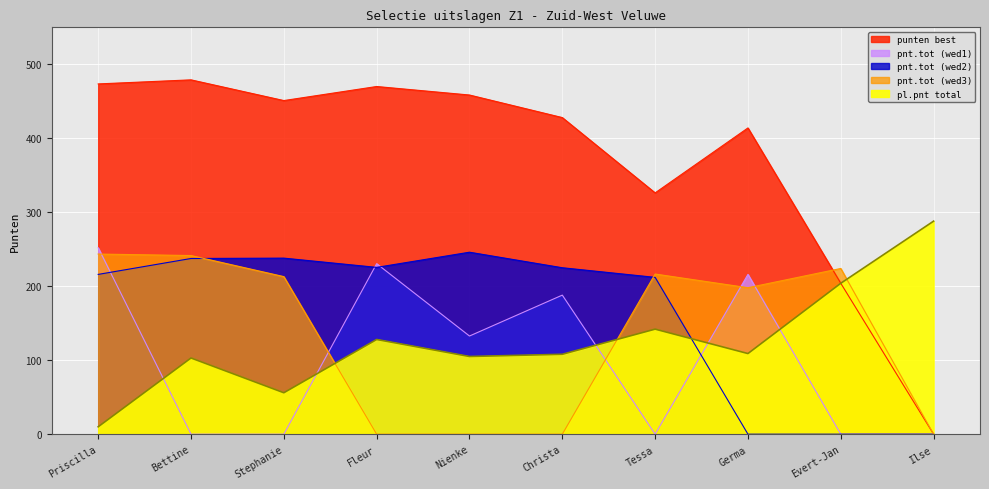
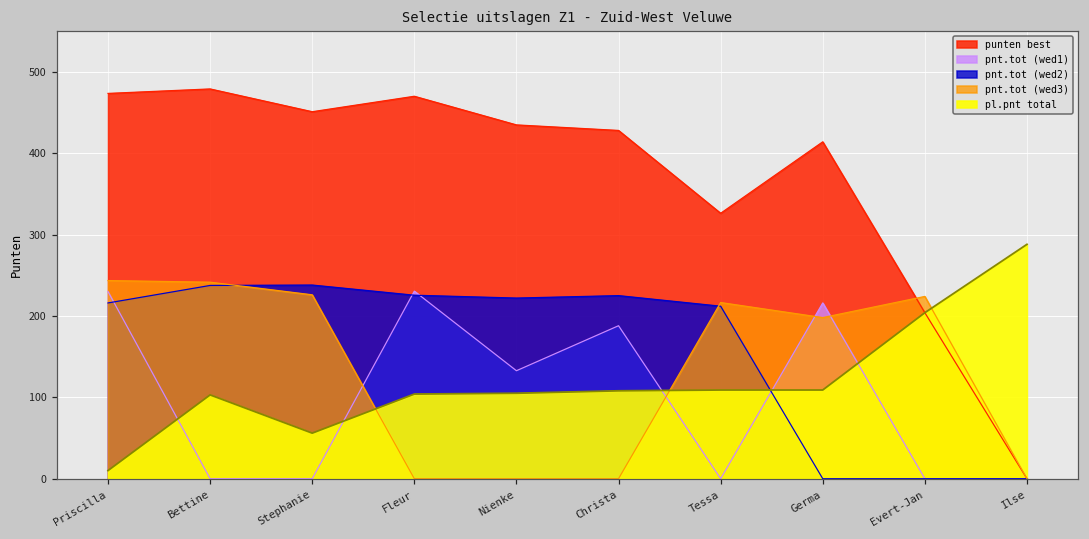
pnt.tot (wed1), Priscilla: 250 -> 230
pnt.tot (wed3), Stephanie: 210 -> 230
pl.pnt total, Fleur: 130 -> 100
punten best, Nienke: 460 -> 430
pnt.tot (wed2), Nienke: 250 -> 220
pl.pnt total, Tessa: 140 -> 110
